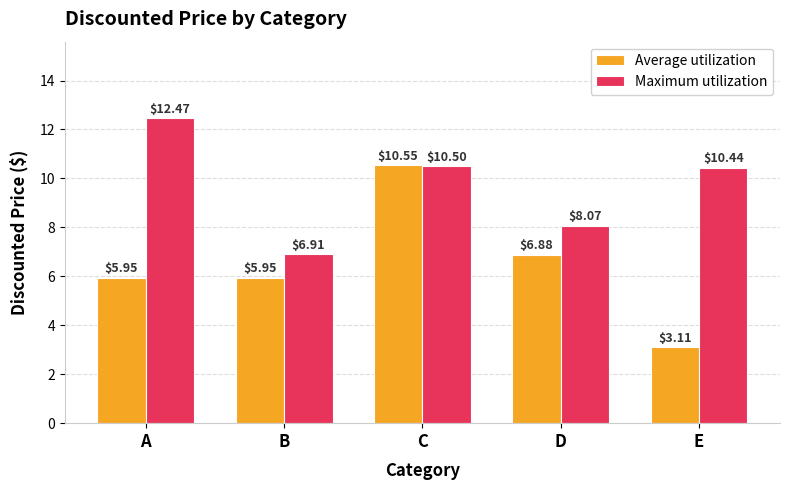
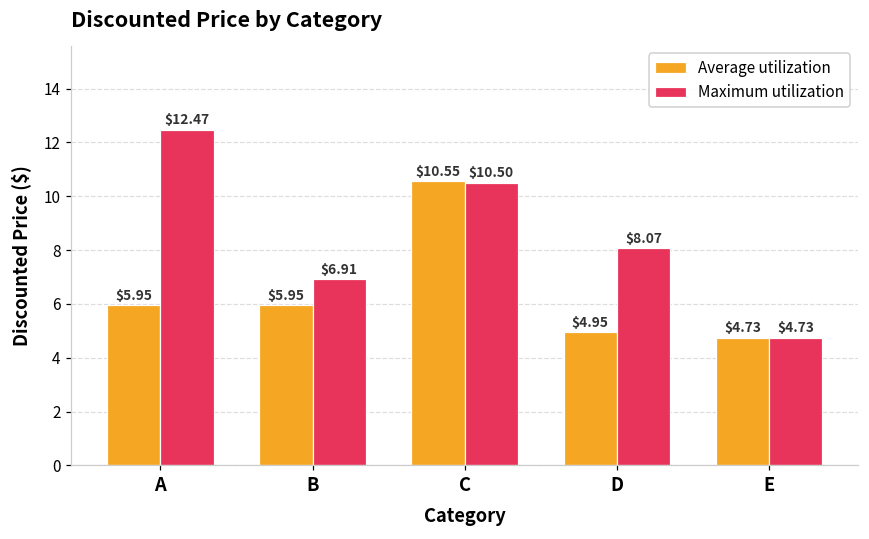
Average utilization, D: $6.88 -> $4.95
Average utilization, E: $3.11 -> $4.73
Maximum utilization, E: $10.44 -> $4.73
